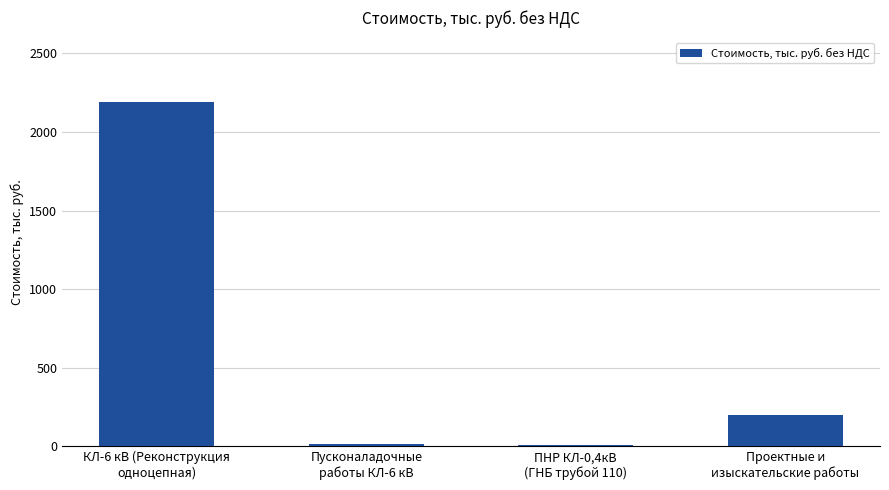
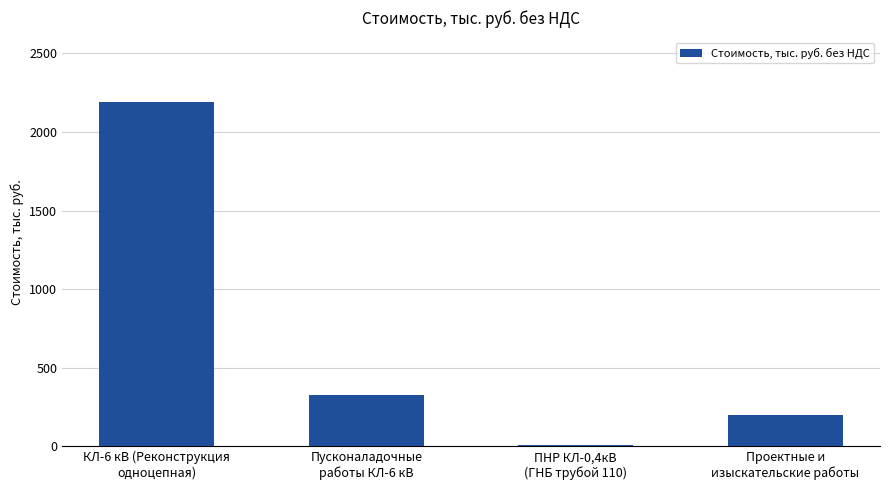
Пусконаладочные работы КЛ-6 кВ: 10 -> 330
